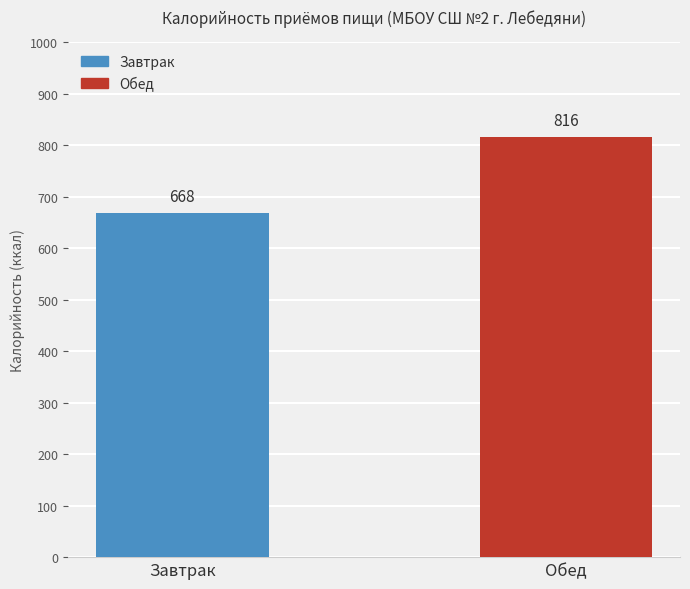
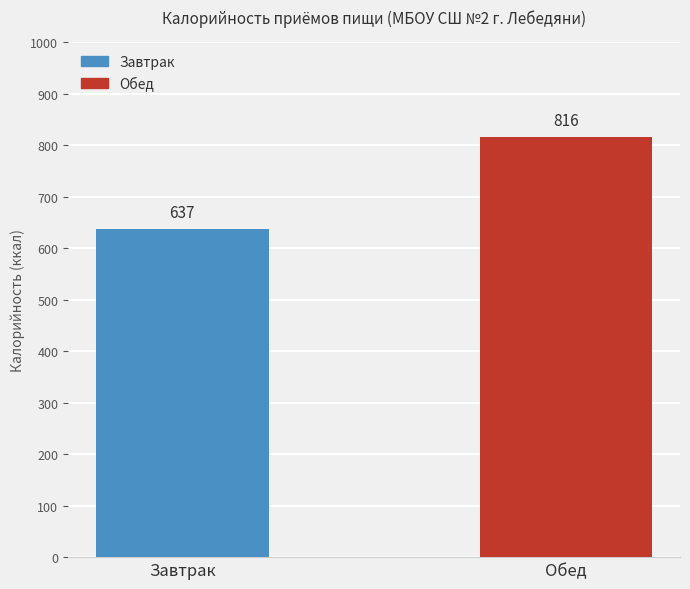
Завтрак: 668 -> 637
